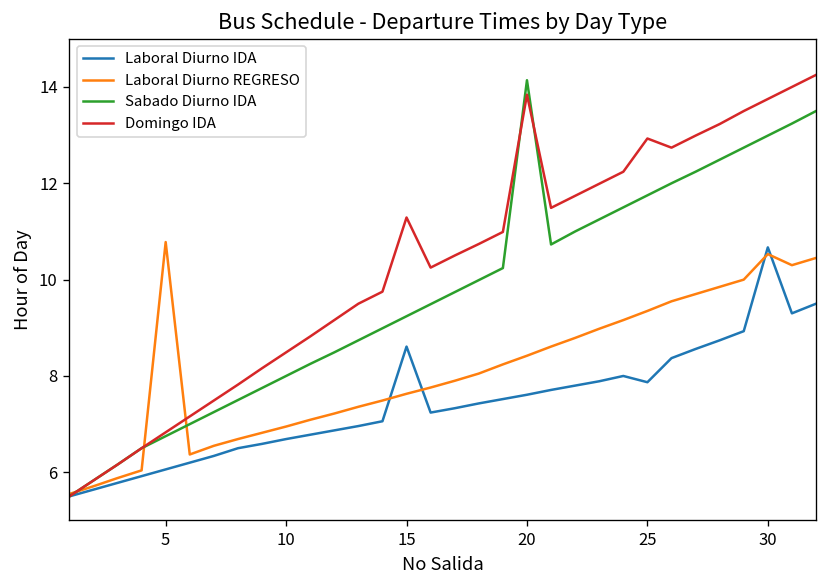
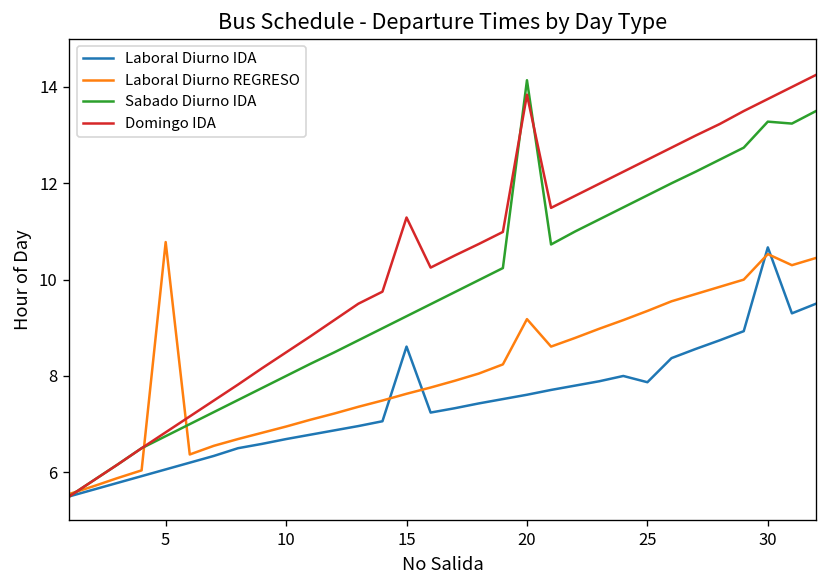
Laboral Diurno REGRESO, 20: 8.4 -> 9.2
Domingo IDA, 25: 12.9 -> 12.5
Sabado Diurno IDA, 30: 13.0 -> 13.3
